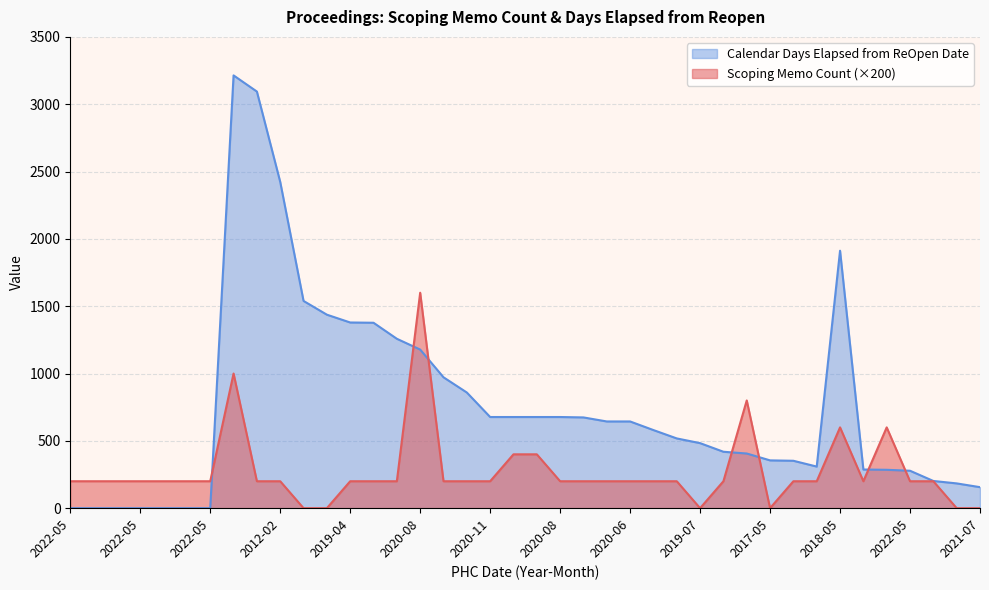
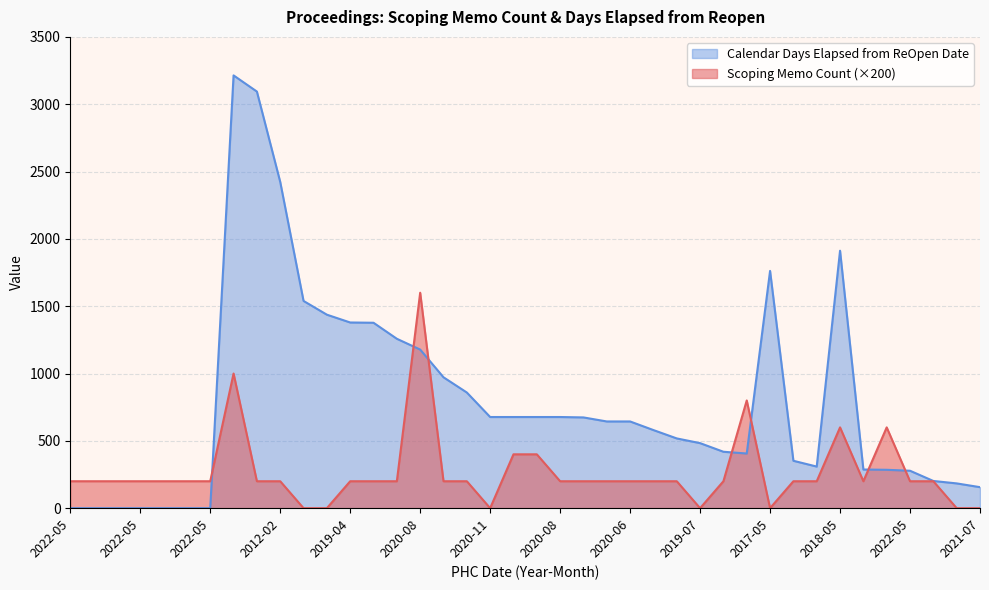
Scoping Memo Count (×200), 2020-11: 200 -> 0
Calendar Days Elapsed from ReOpen Date, 2017-05: 360 -> 1760
